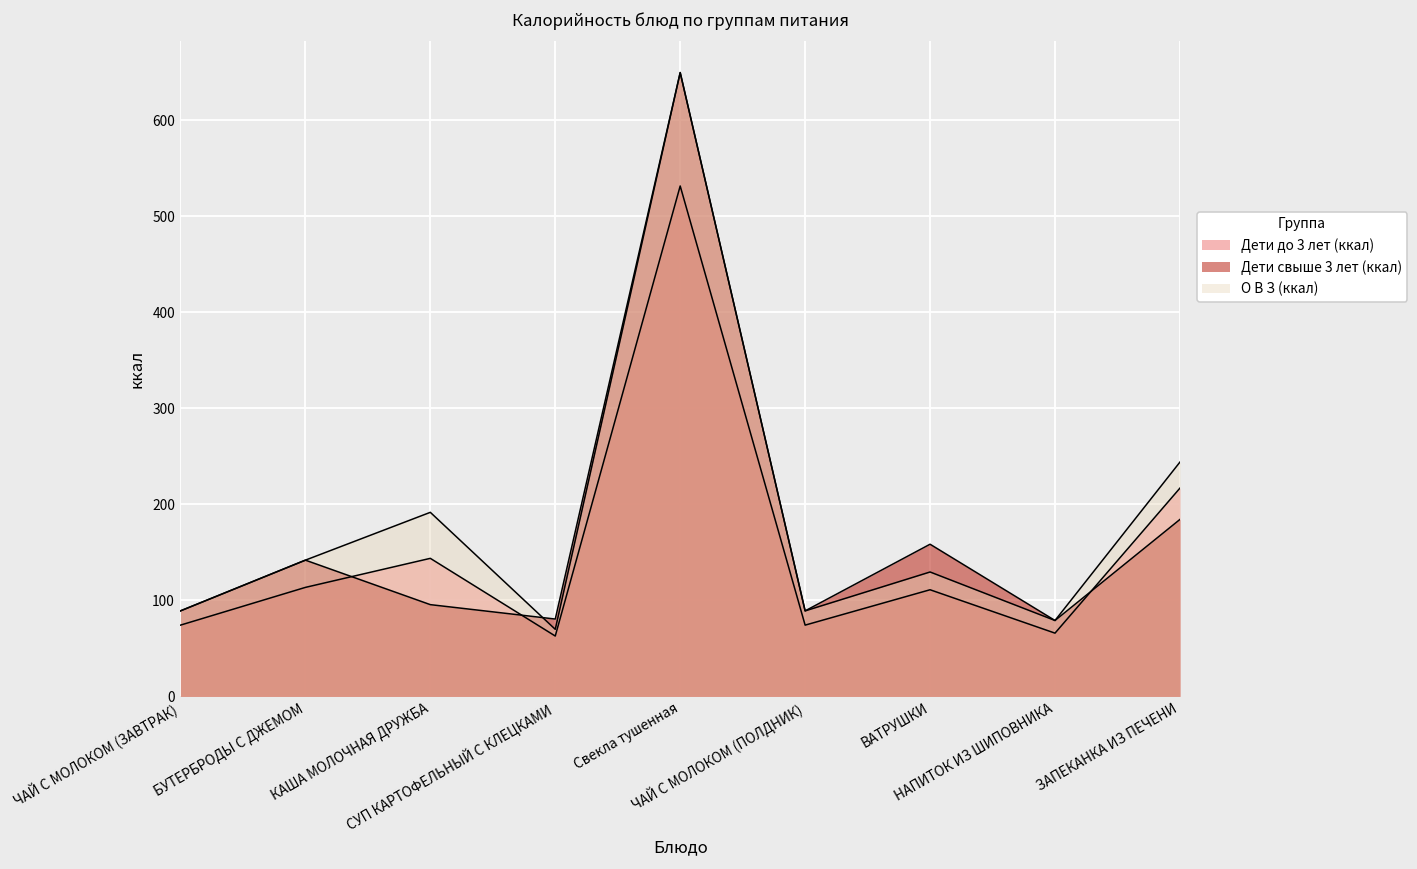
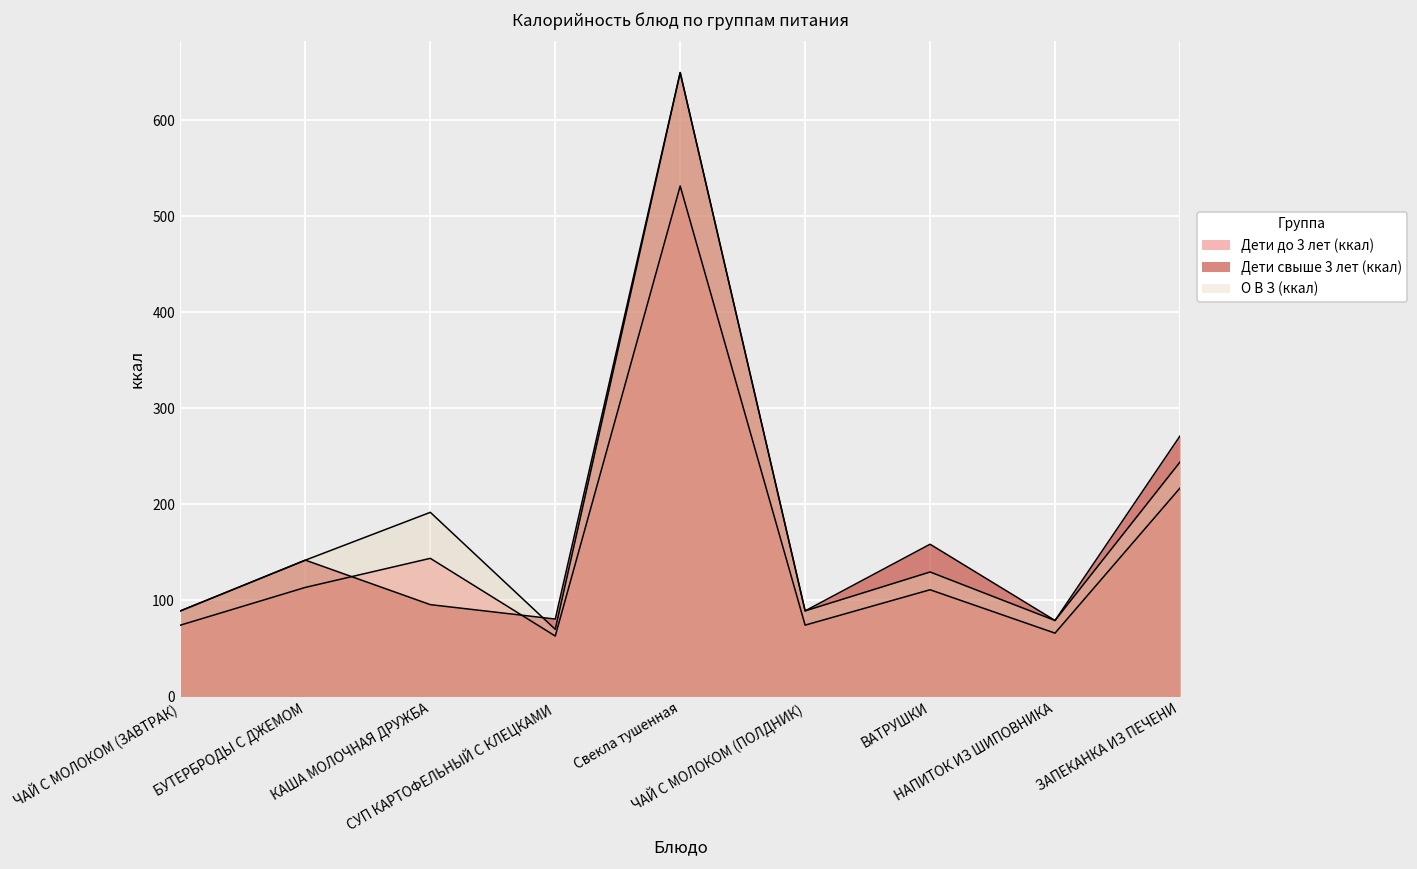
Дети свыше 3 лет (ккал), ЗАПЕКАНКА ИЗ ПЕЧЕНИ: 180 -> 270
